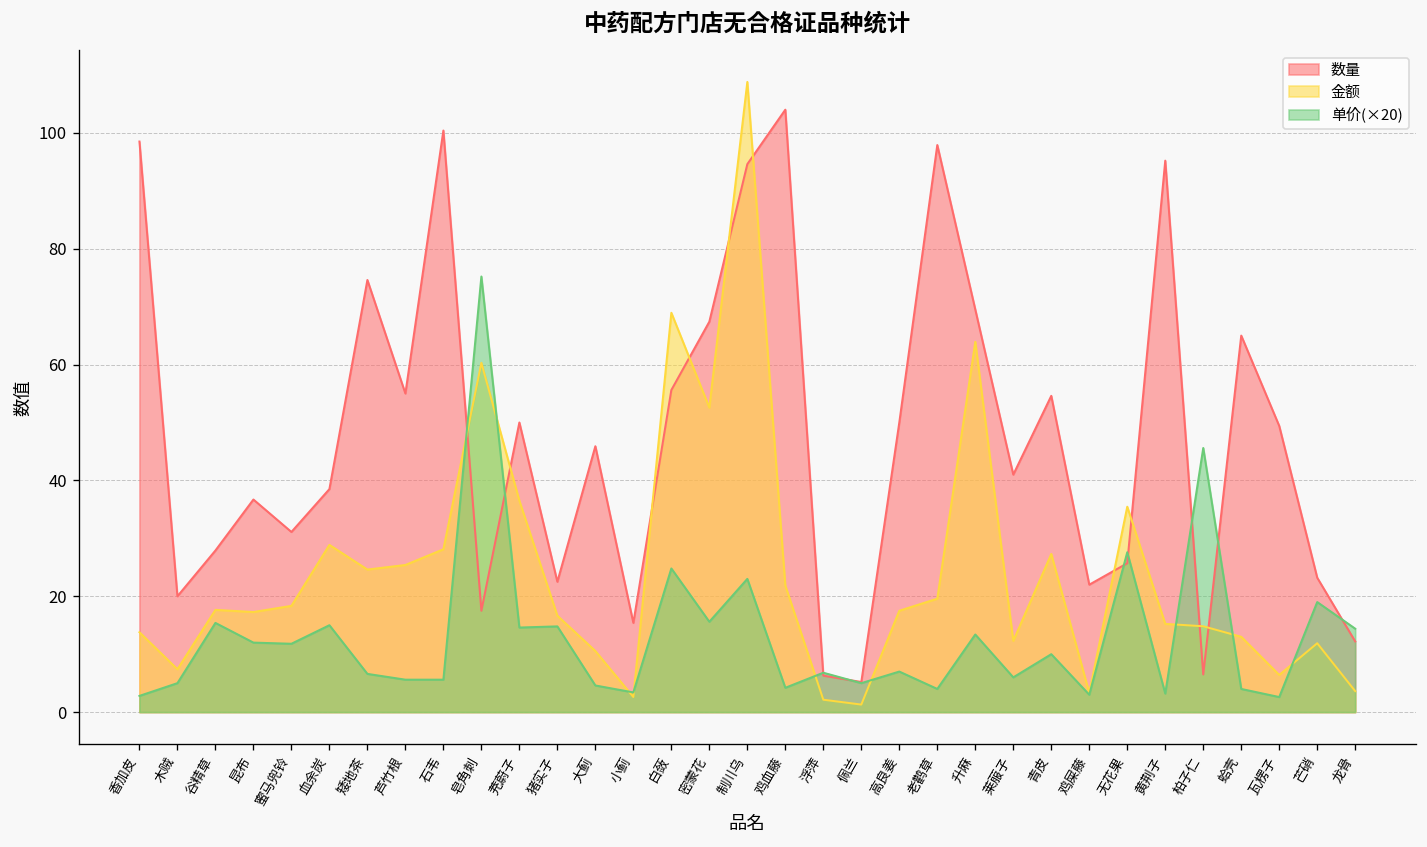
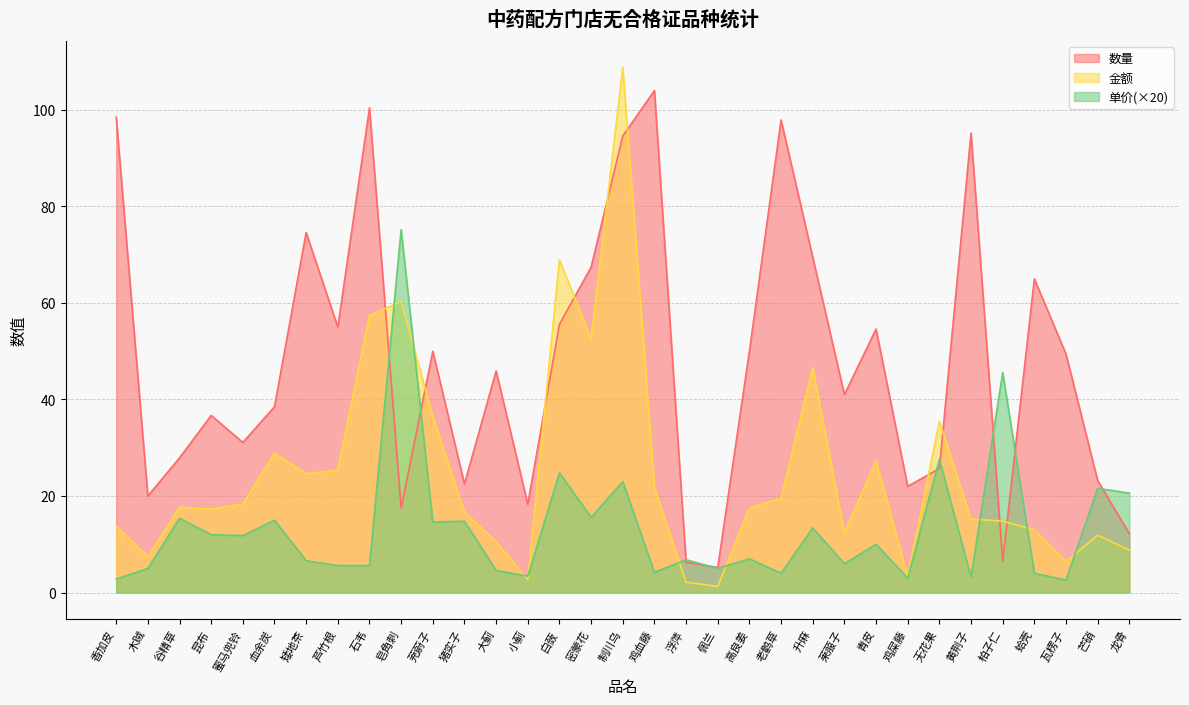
金额, 石韦: 28 -> 57
数量, 小蓟: 15 -> 18
金额, 升麻: 64 -> 47
单价(×20), 芒硝: 19 -> 22
金额, 龙骨: 4 -> 9
单价(×20), 龙骨: 14 -> 21
